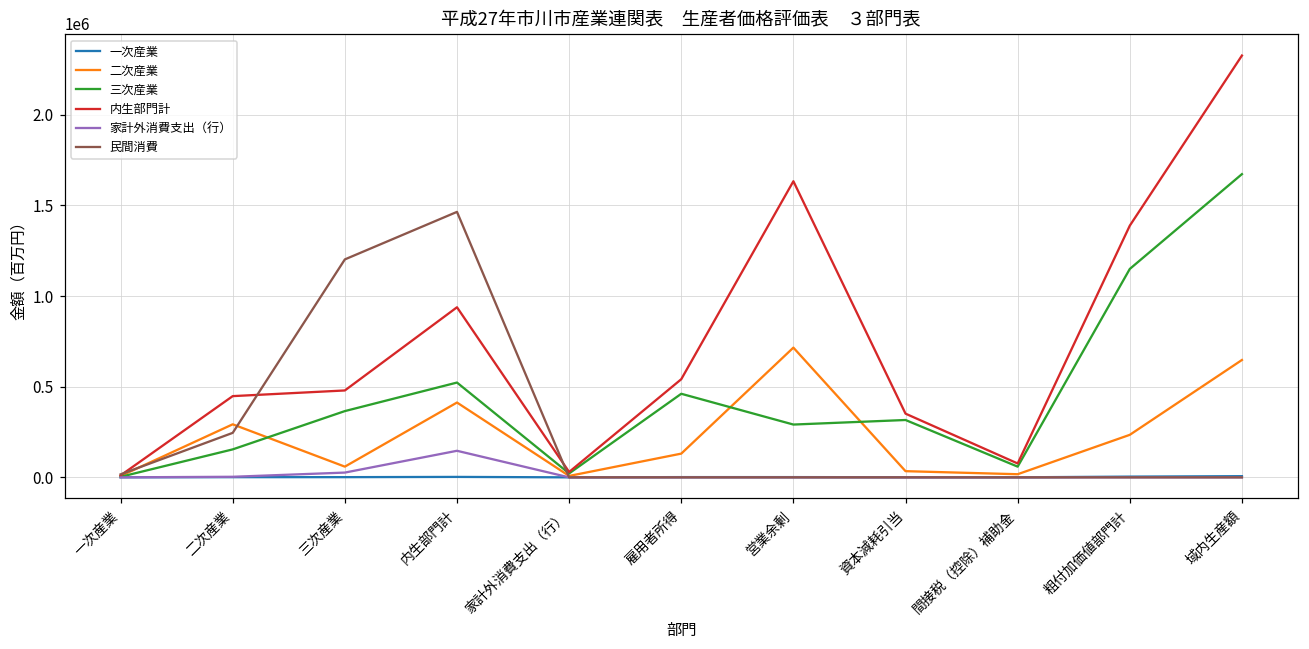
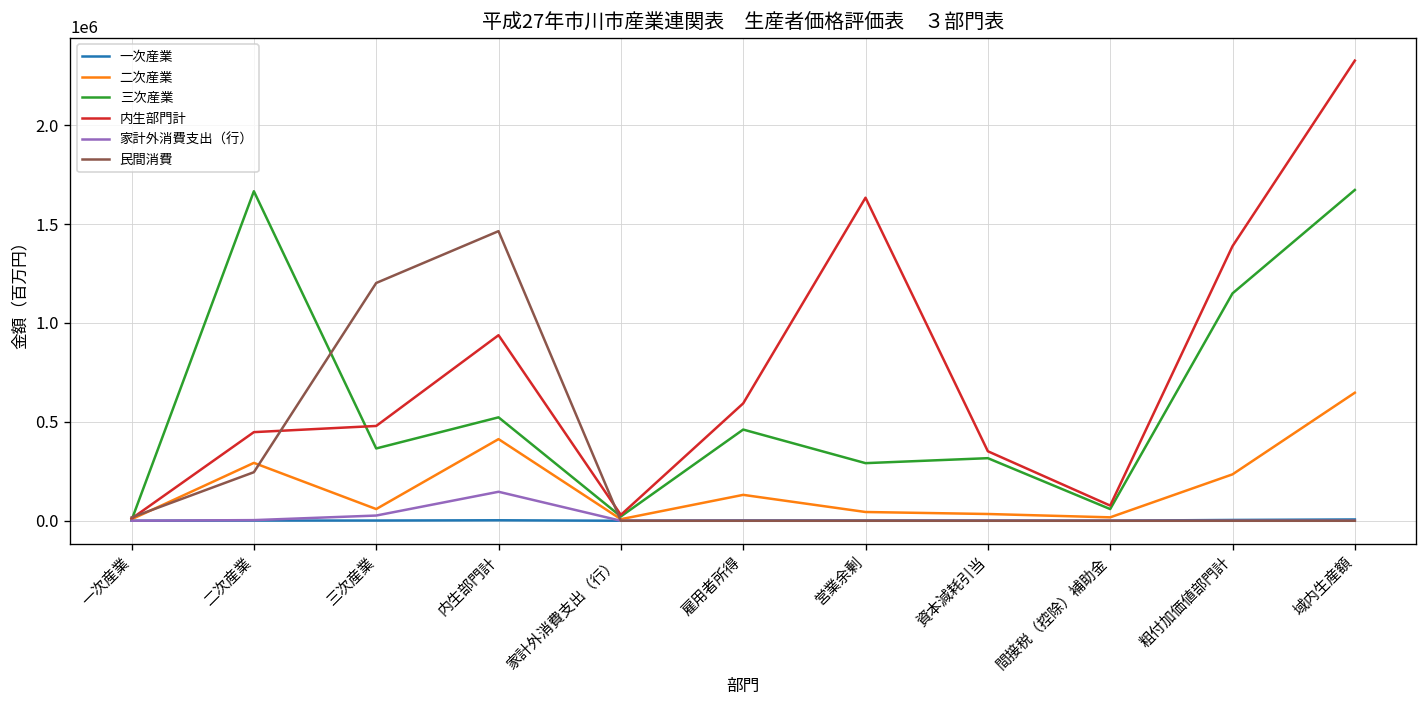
三次産業, 二次産業: 150000 -> 1670000
内生部門計, 雇用者所得: 540000 -> 590000
二次産業, 営業余剰: 720000 -> 40000
